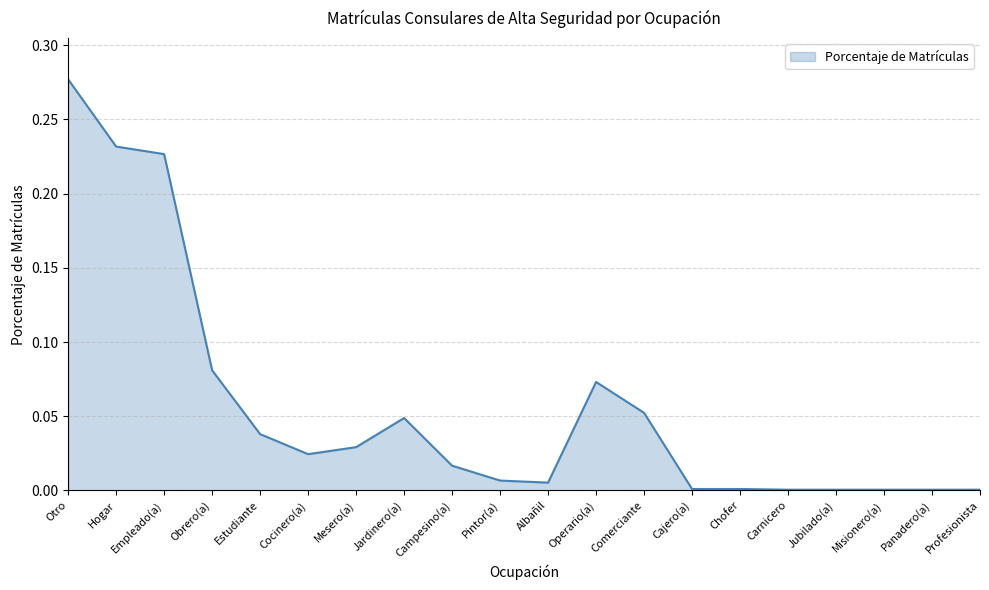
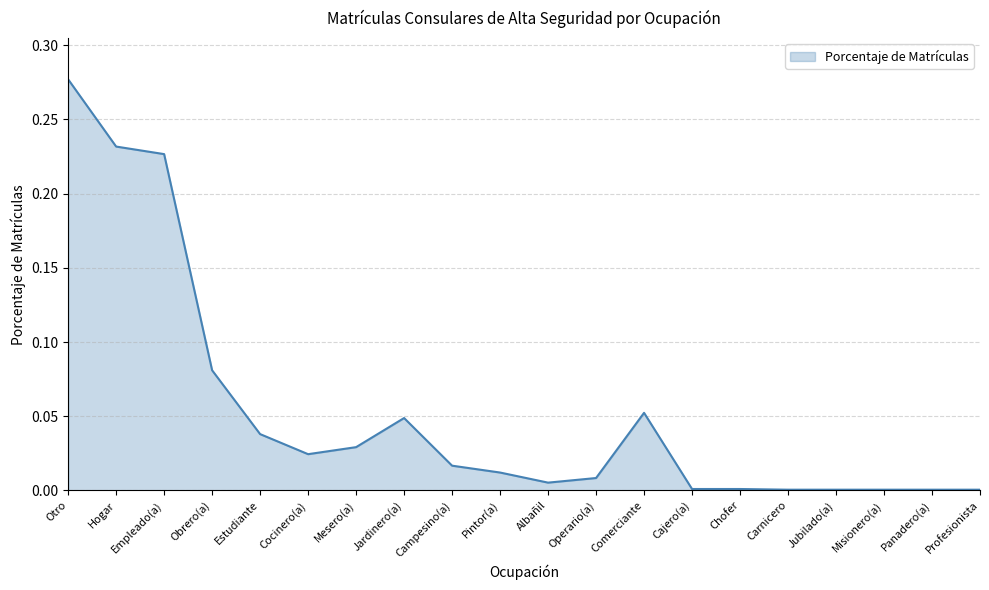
Pintor(a): 0.007 -> 0.012
Operario(a): 0.073 -> 0.008
